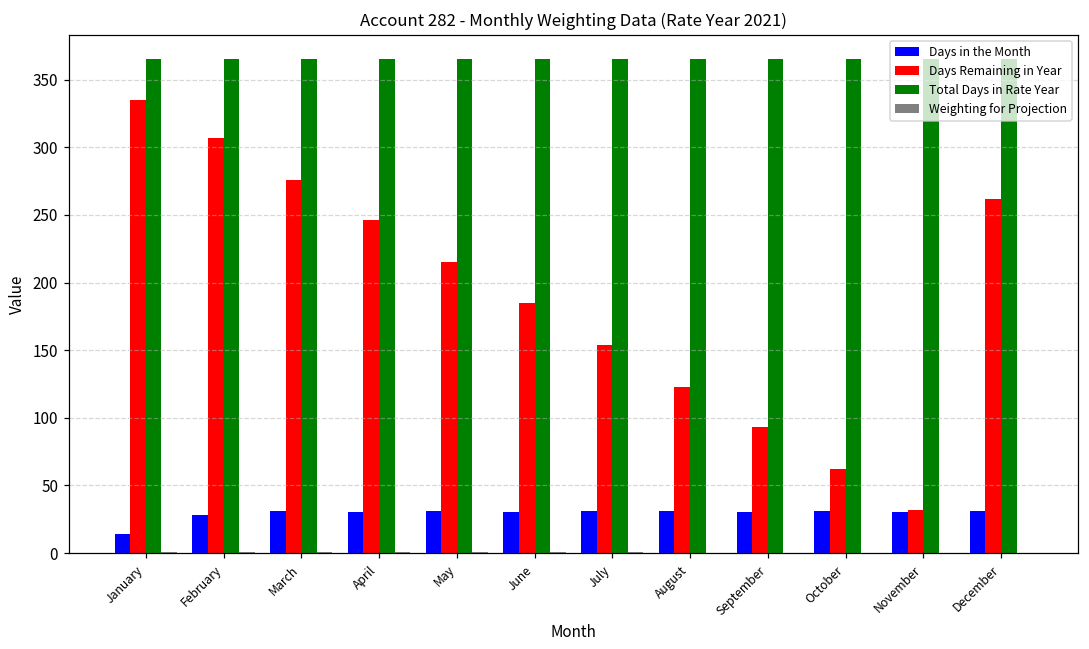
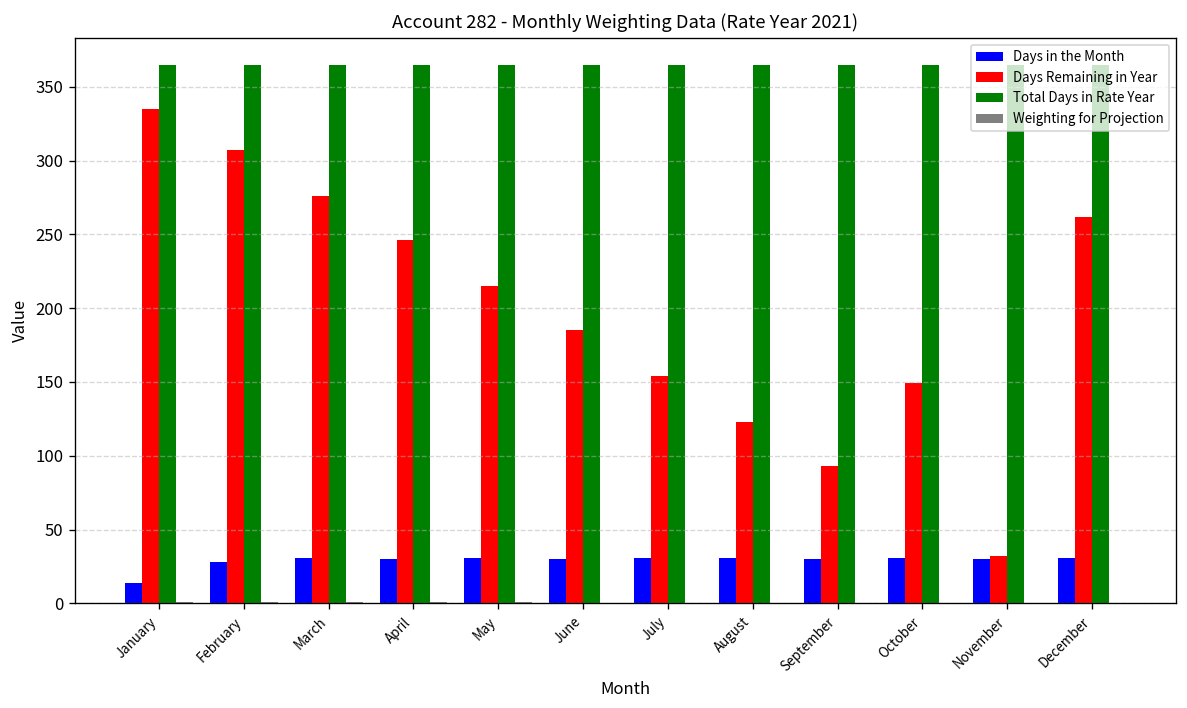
Days Remaining in Year, October: 62 -> 149
